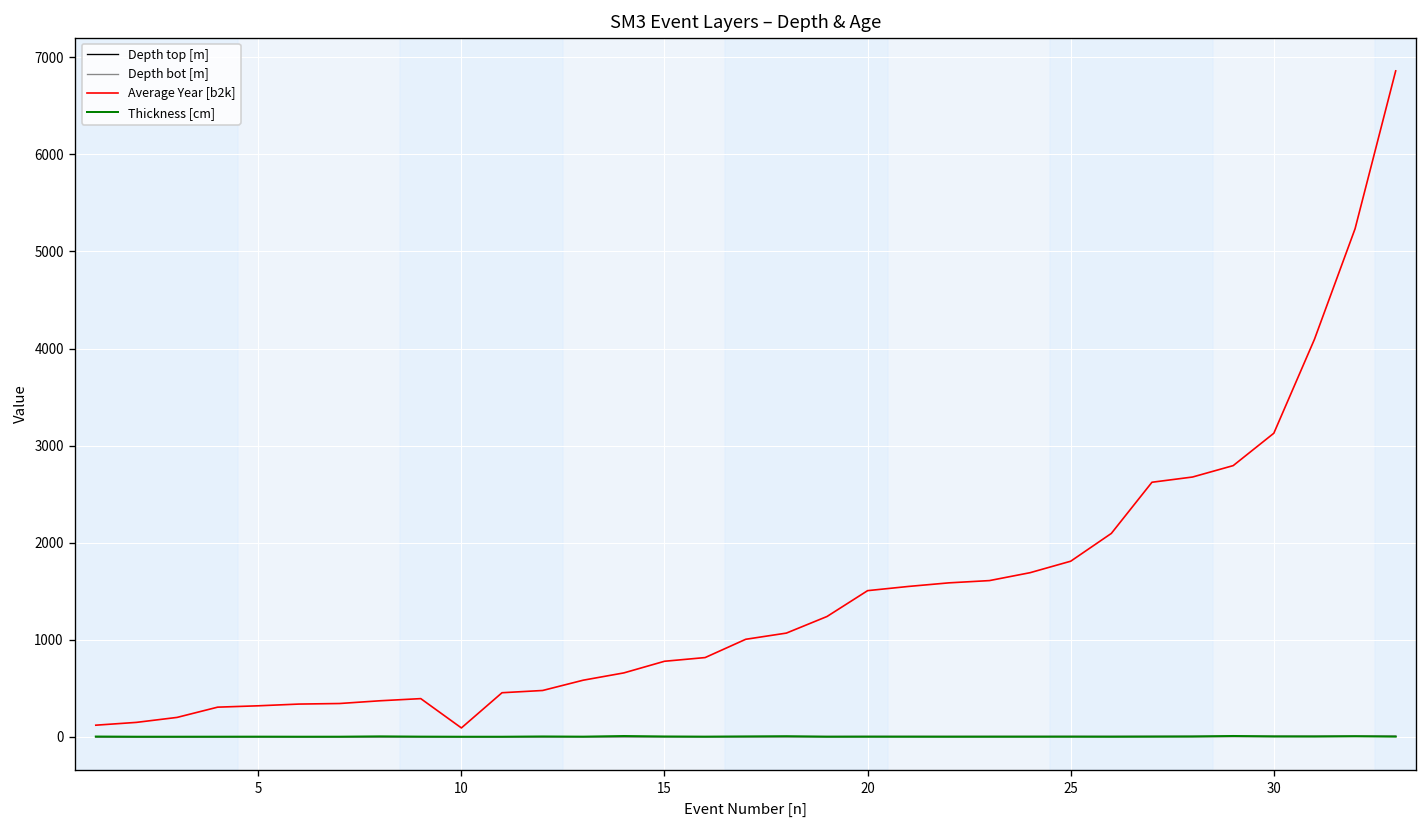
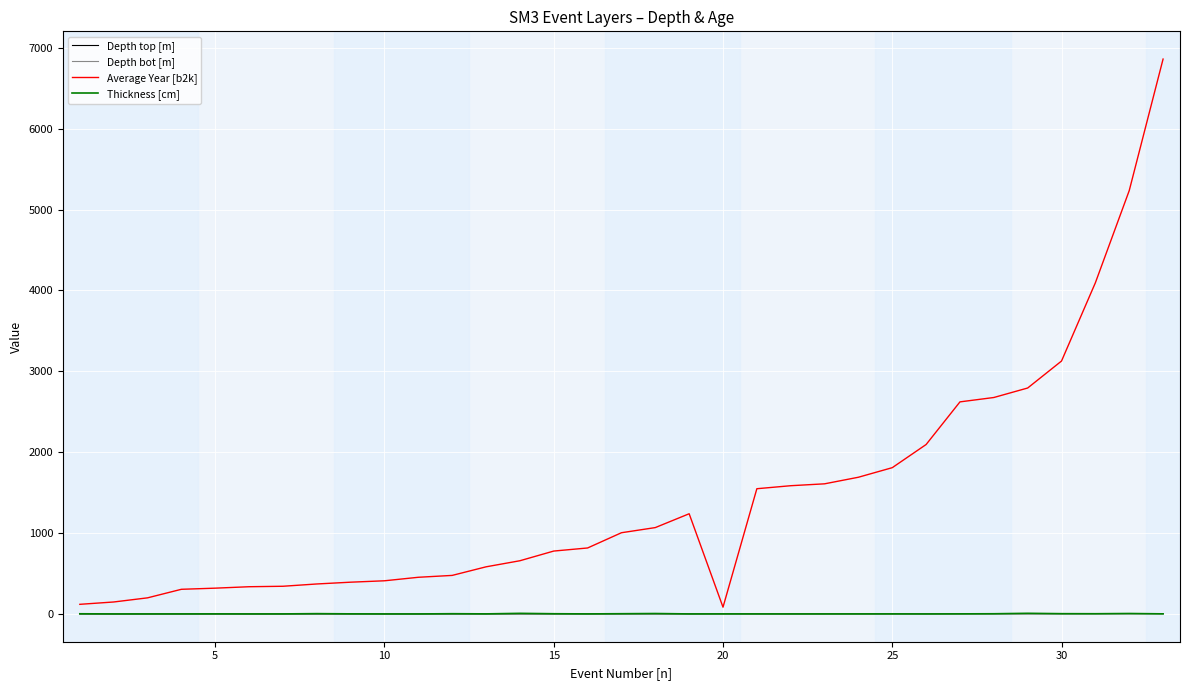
Average Year [b2k], 10: 100 -> 400
Average Year [b2k], 20: 1500 -> 100
